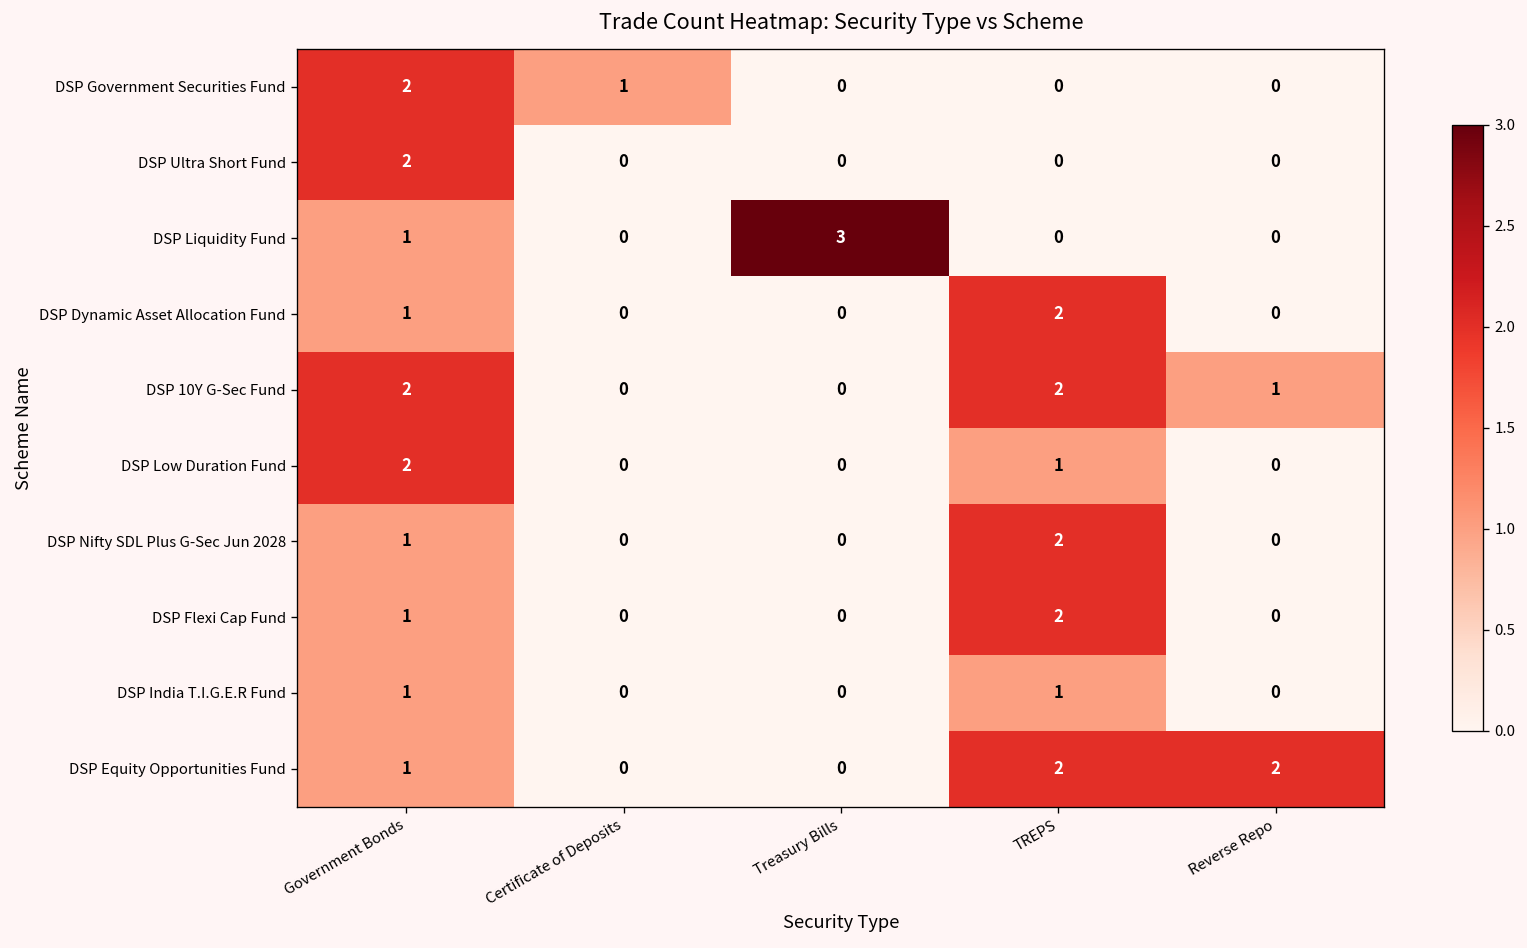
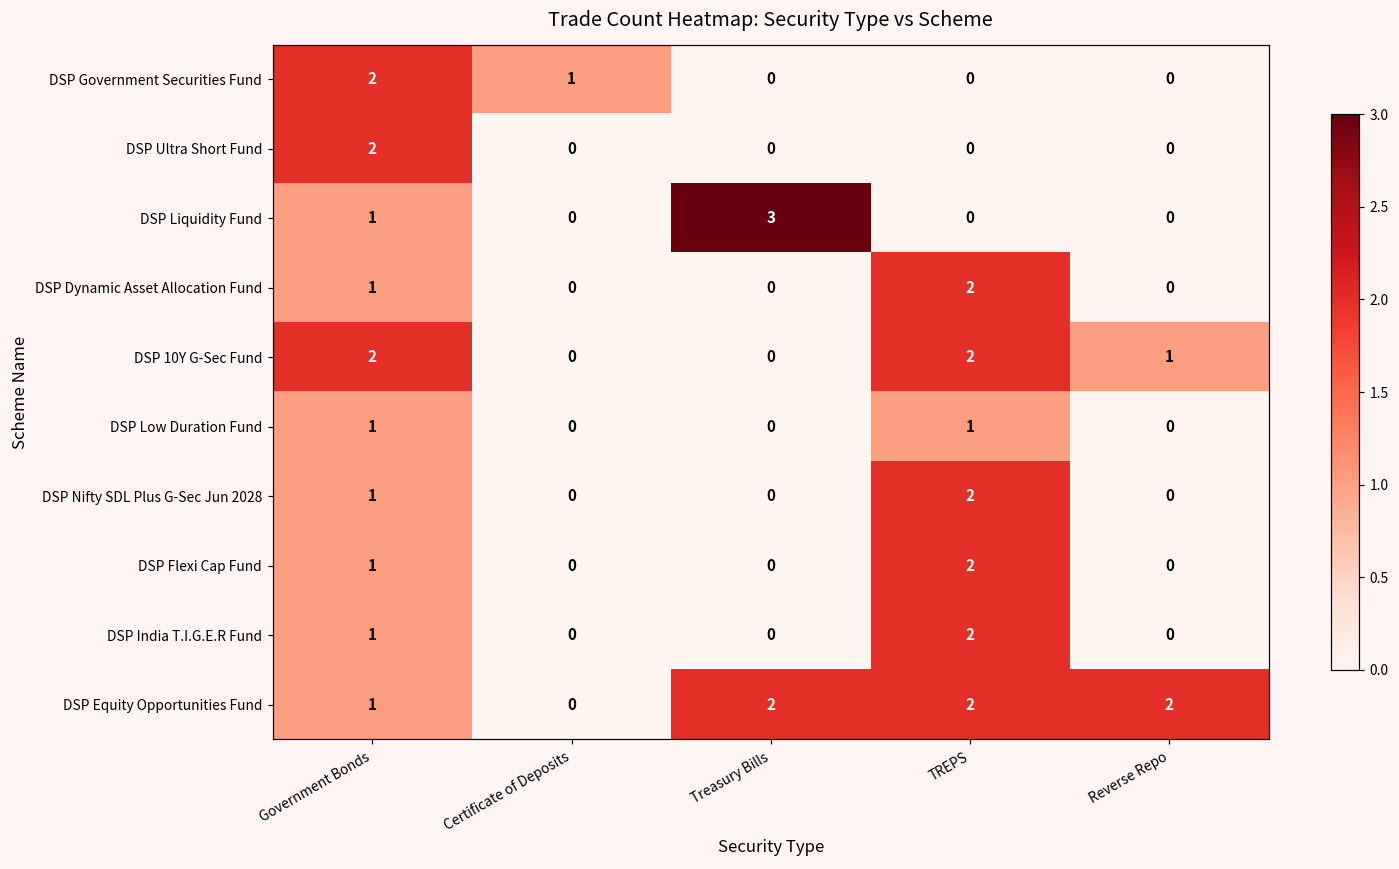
DSP Low Duration Fund, Government Bonds: 2 -> 1
DSP India T.I.G.E.R Fund, TREPS: 1 -> 2
DSP Equity Opportunities Fund, Treasury Bills: 0 -> 2
